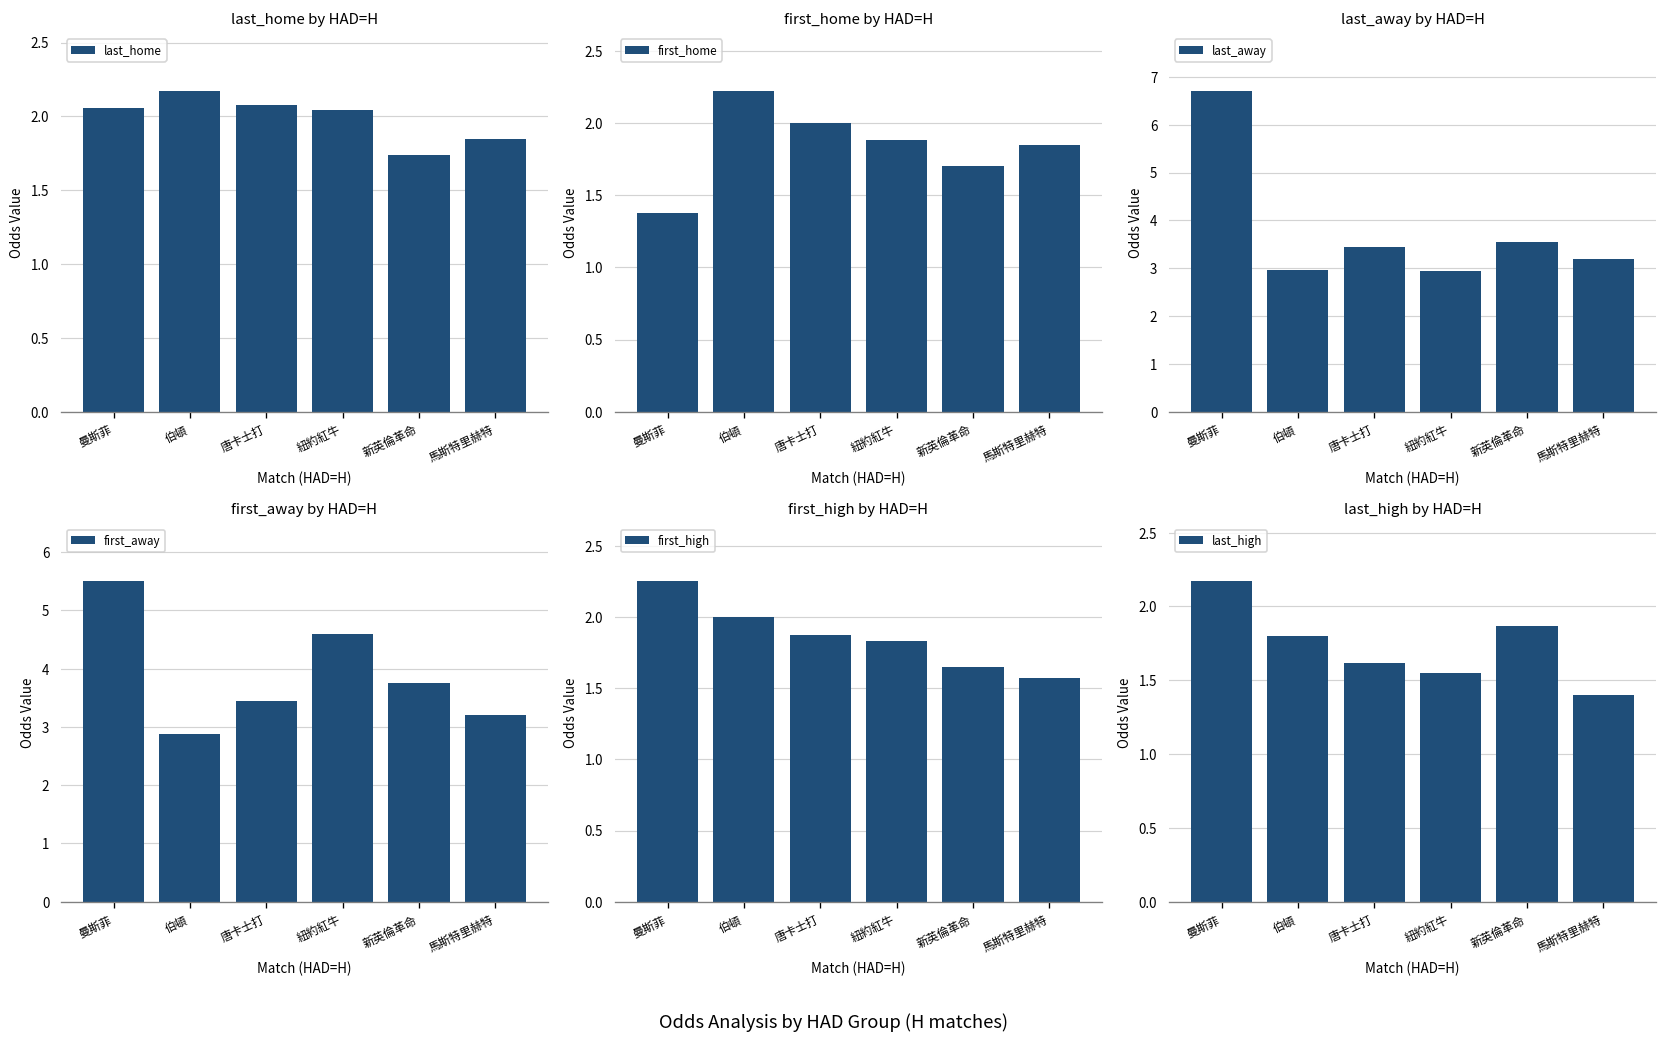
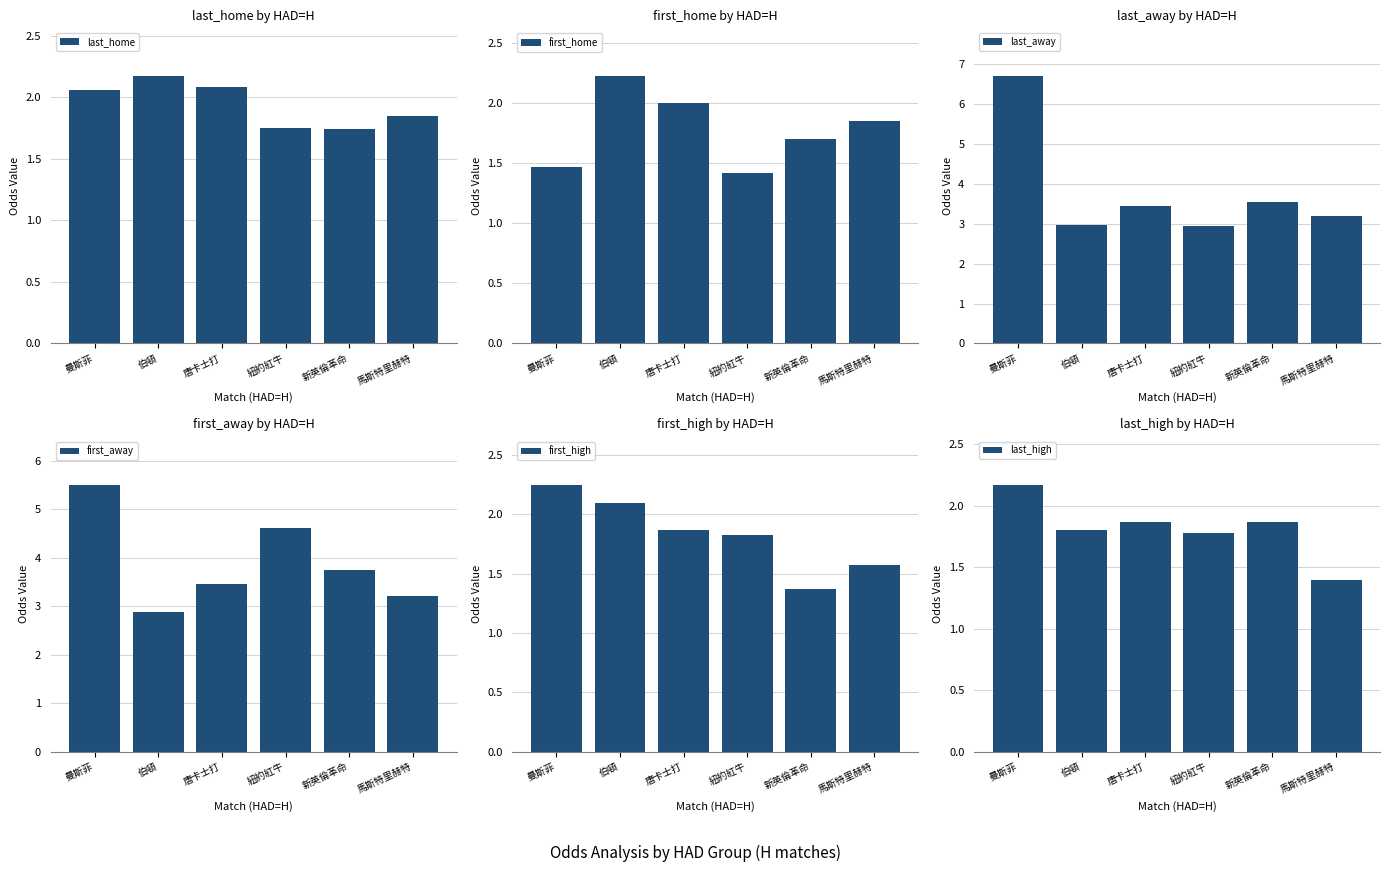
last_home by HAD=H, 紐約紅牛: 2.04 -> 1.75
first_home by HAD=H, 曼斯菲: 1.38 -> 1.47
first_home by HAD=H, 紐約紅牛: 1.88 -> 1.42
first_high by HAD=H, 伯頓: 2.0 -> 2.1
first_high by HAD=H, 新英倫革命: 1.65 -> 1.37
last_high by HAD=H, 唐卡士打: 1.62 -> 1.87
last_high by HAD=H, 紐約紅牛: 1.55 -> 1.78
